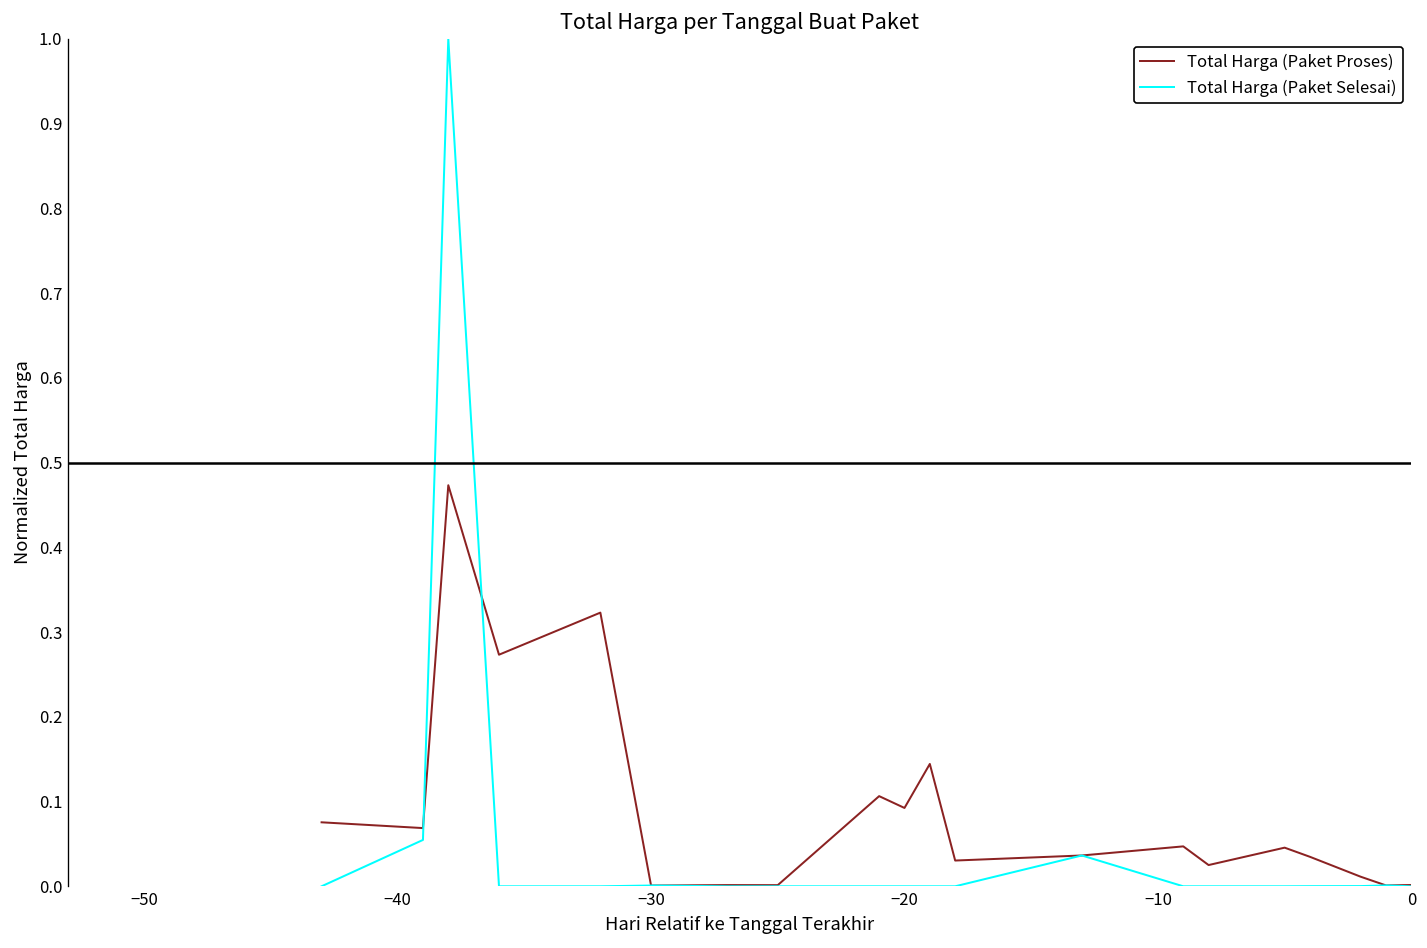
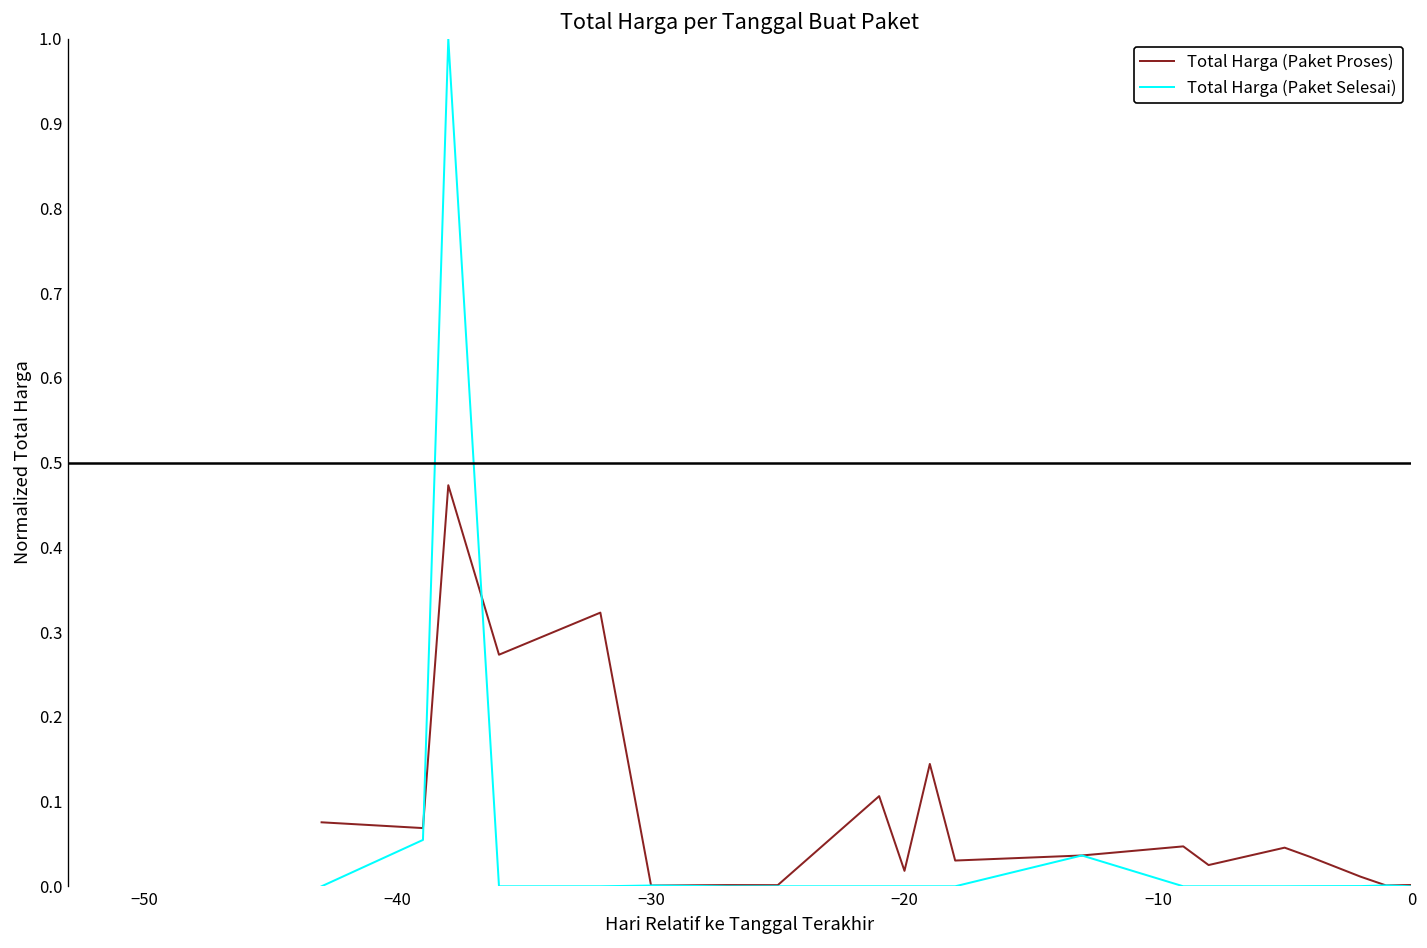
Total Harga (Paket Proses), −20: 0.09 -> 0.02
